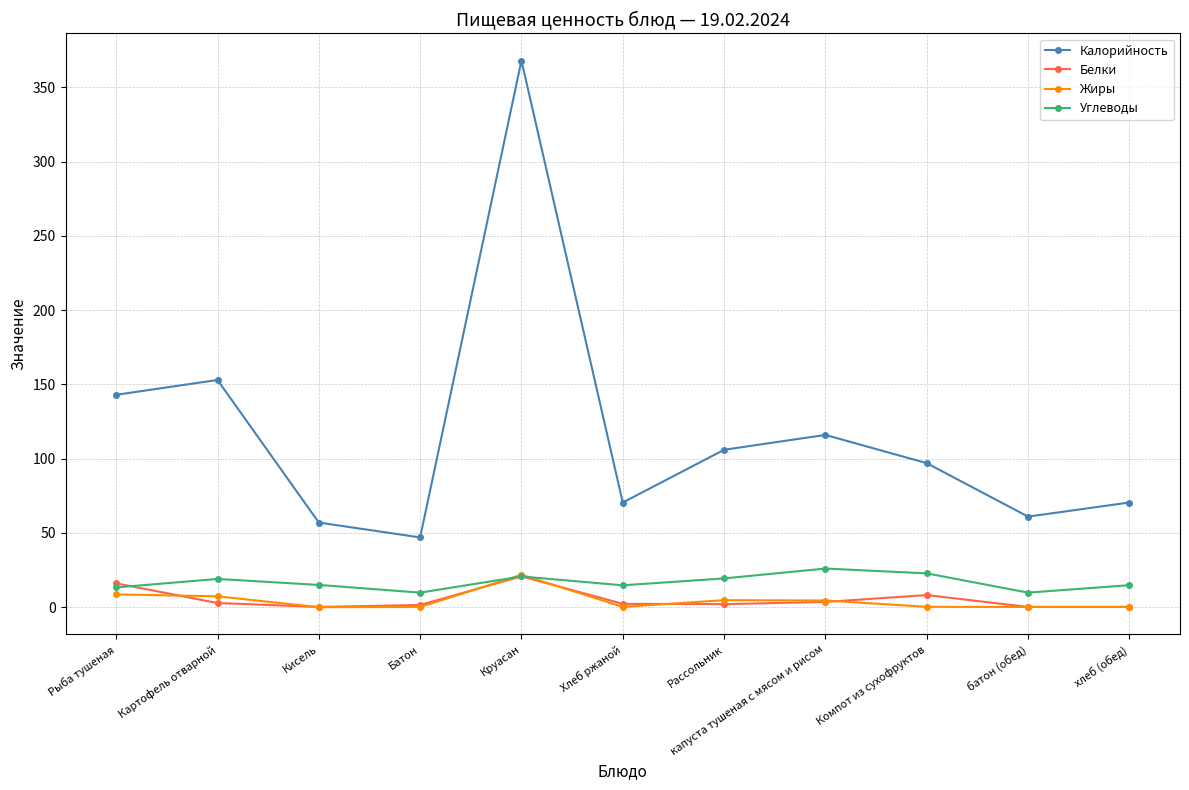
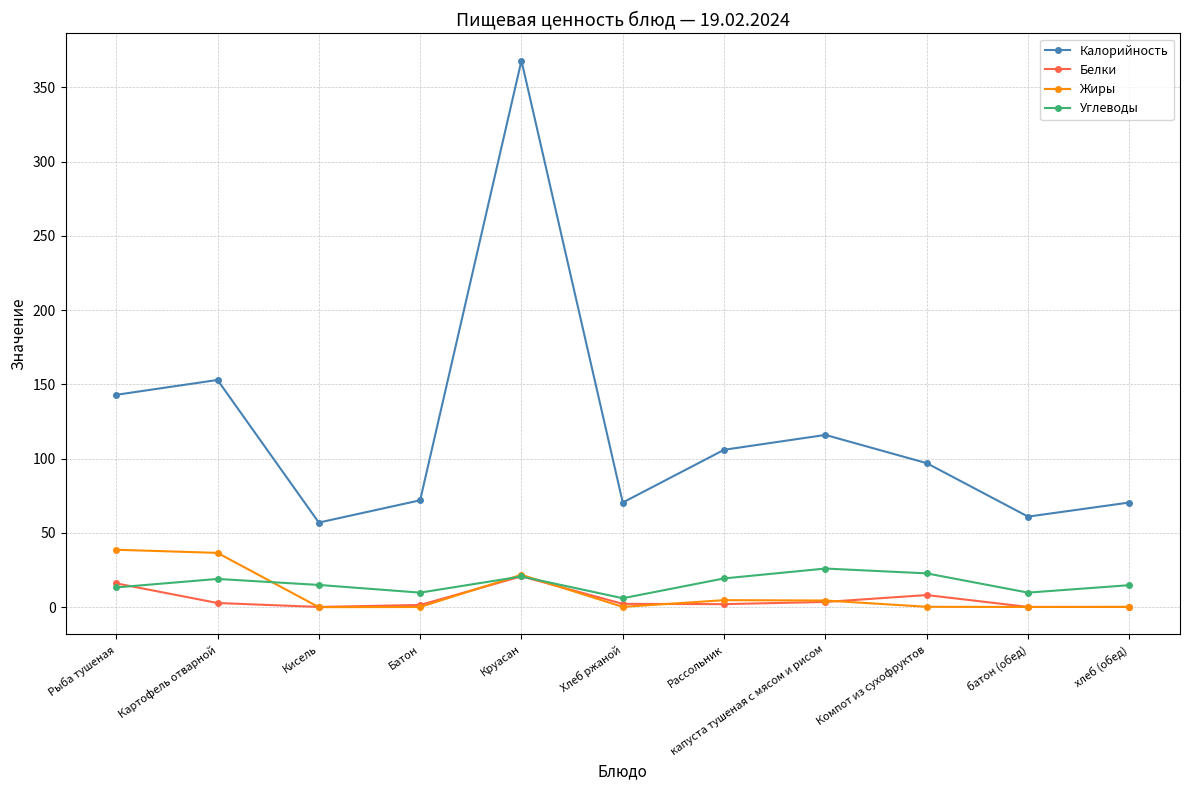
Жиры, Рыба тушеная: 9 -> 39
Жиры, Картофель отварной: 7 -> 37
Калорийность, Батон: 47 -> 72
Углеводы, Хлеб ржаной: 15 -> 6
